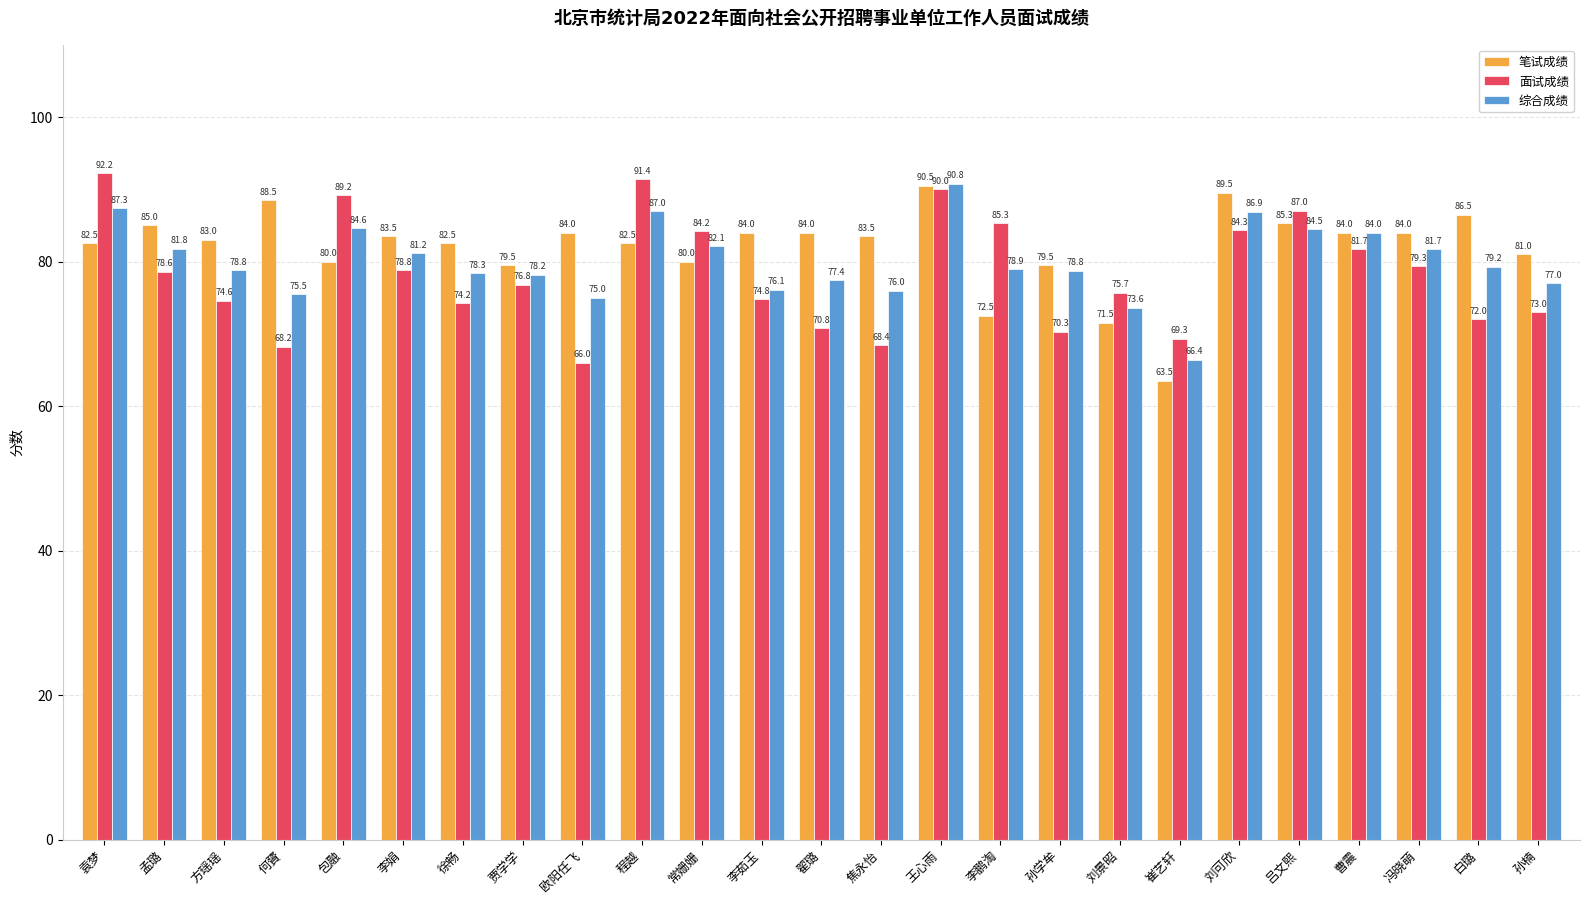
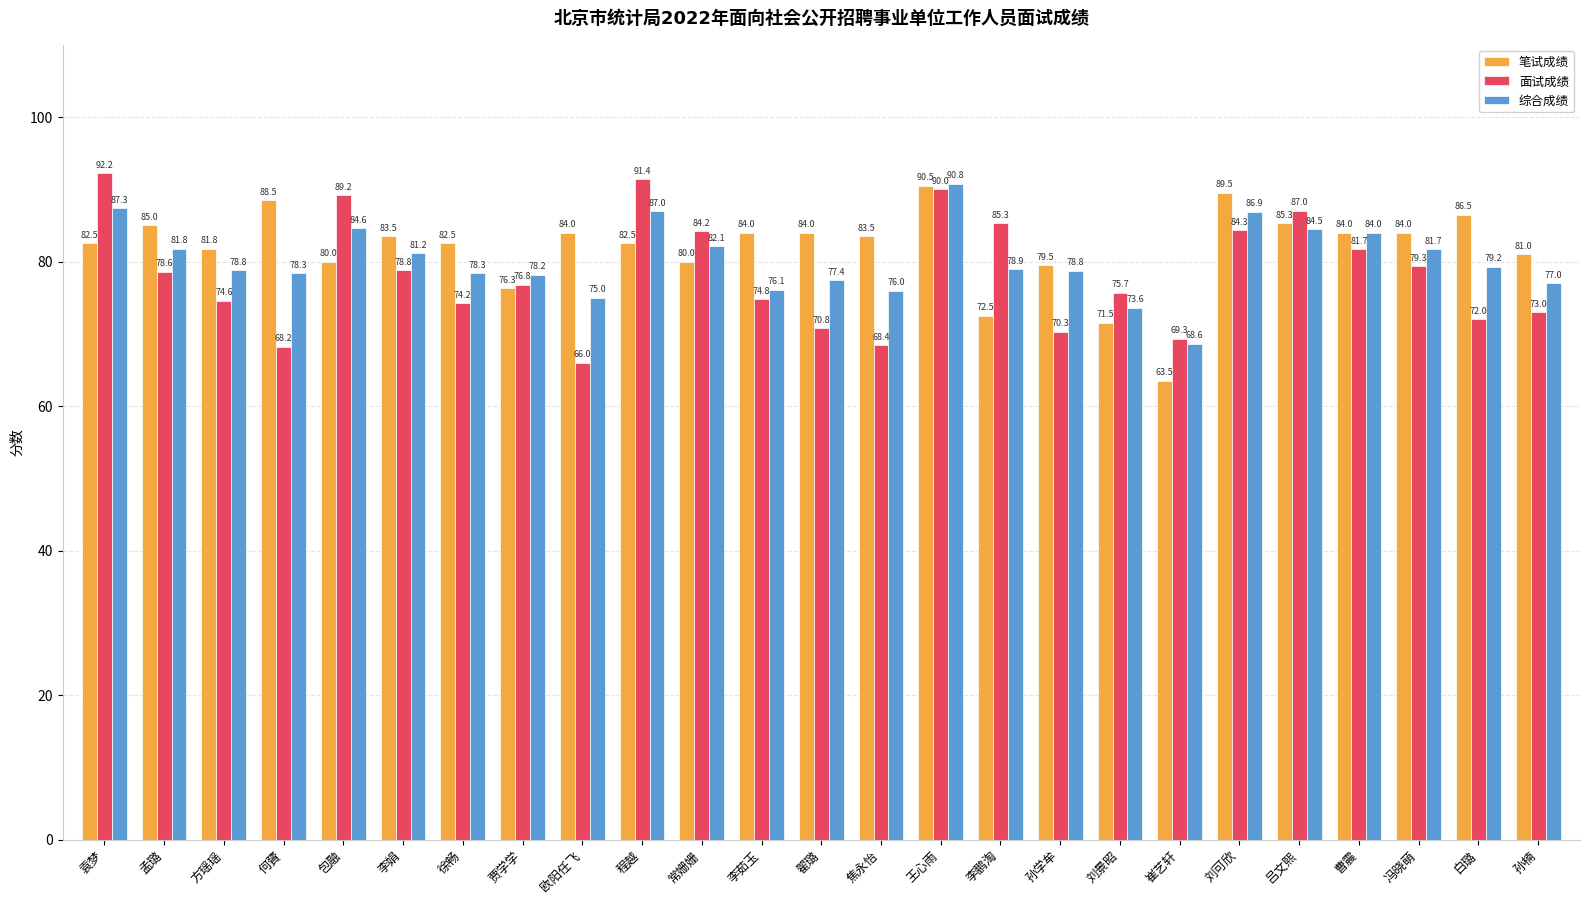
笔试成绩, 方瑶瑶: 83.0 -> 81.8
综合成绩, 何贇: 75.5 -> 78.3
笔试成绩, 贾学学: 79.5 -> 76.3
综合成绩, 崔艺轩: 66.4 -> 68.6
